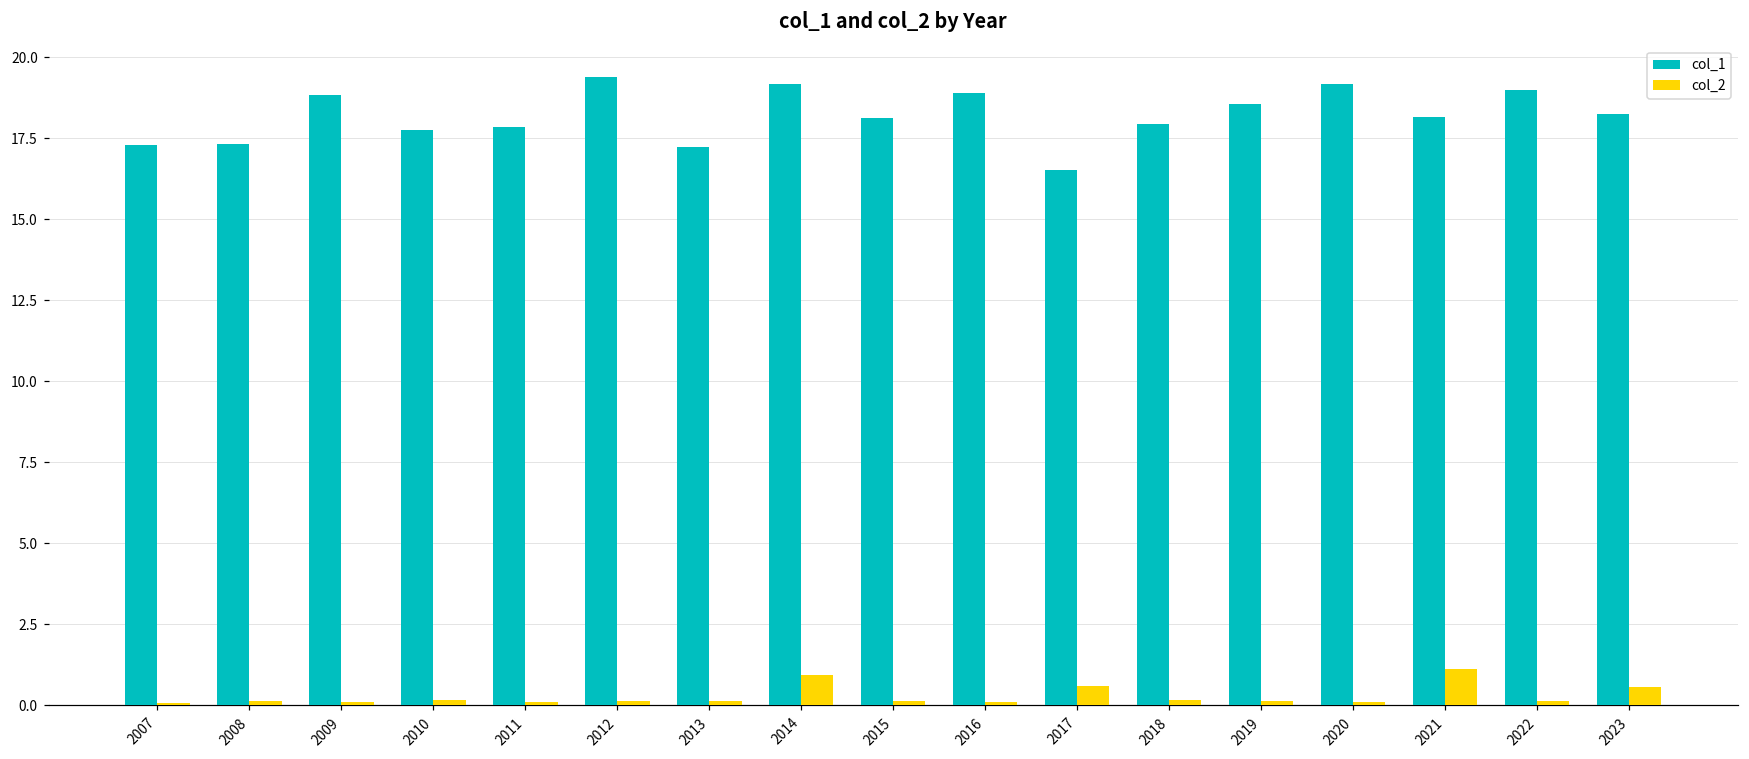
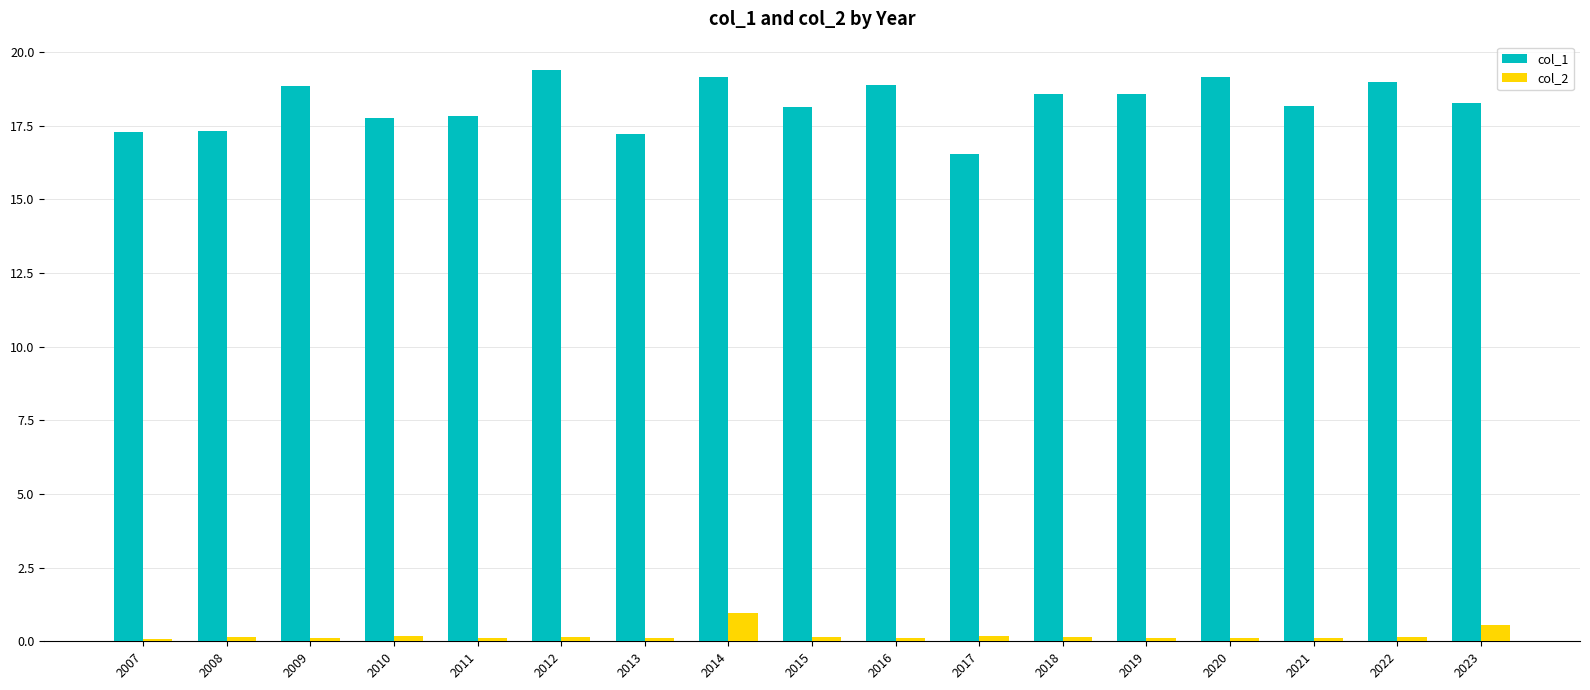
col_2, 2017: 0.6 -> 0.2
col_1, 2018: 17.9 -> 18.6
col_2, 2021: 1.1 -> 0.1
